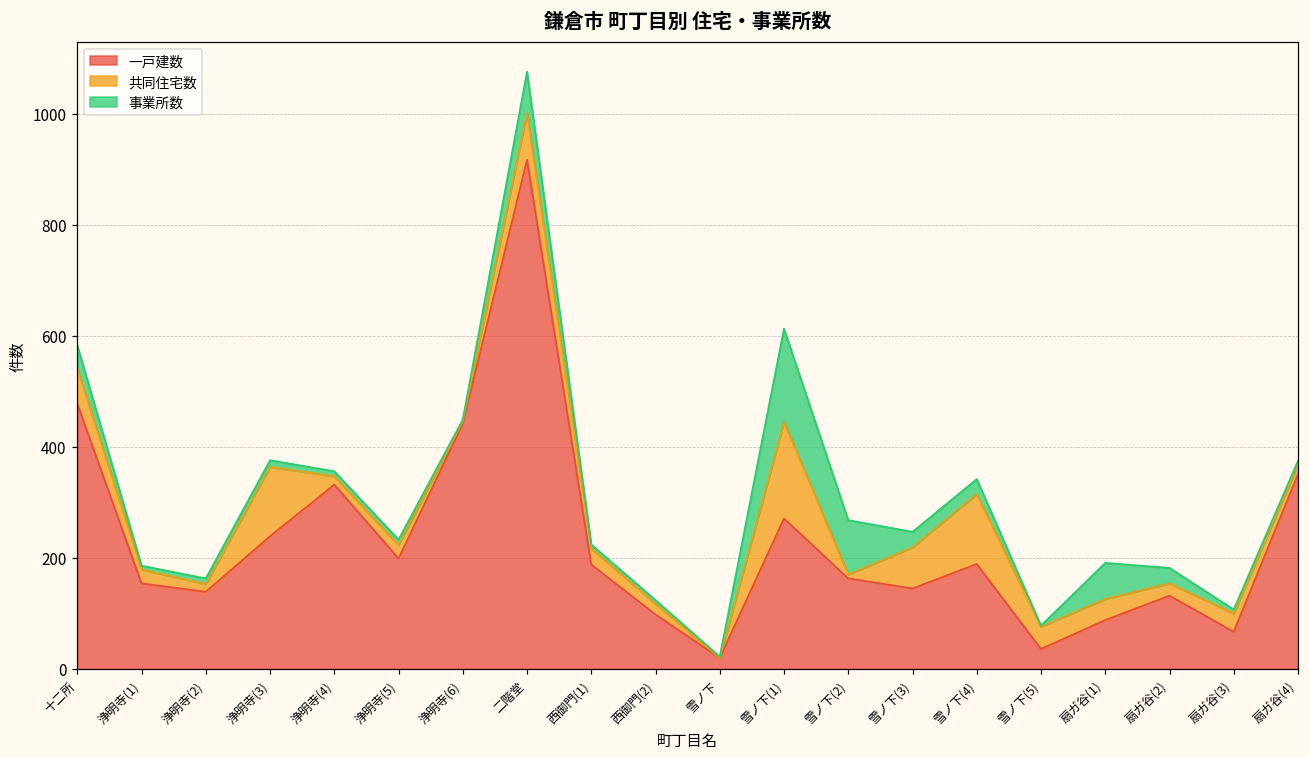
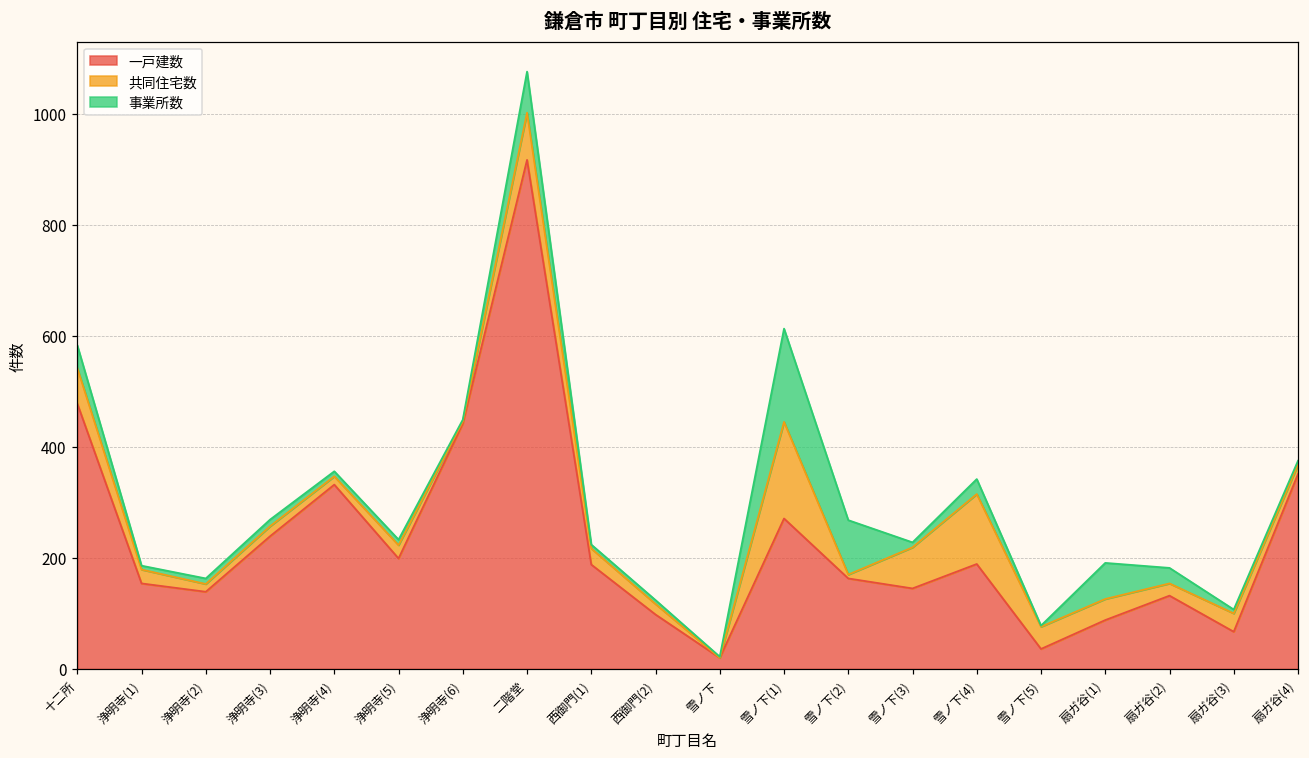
共同住宅数, 浄明寺(3): 130 -> 20
事業所数, 雪ノ下(3): 30 -> 10
